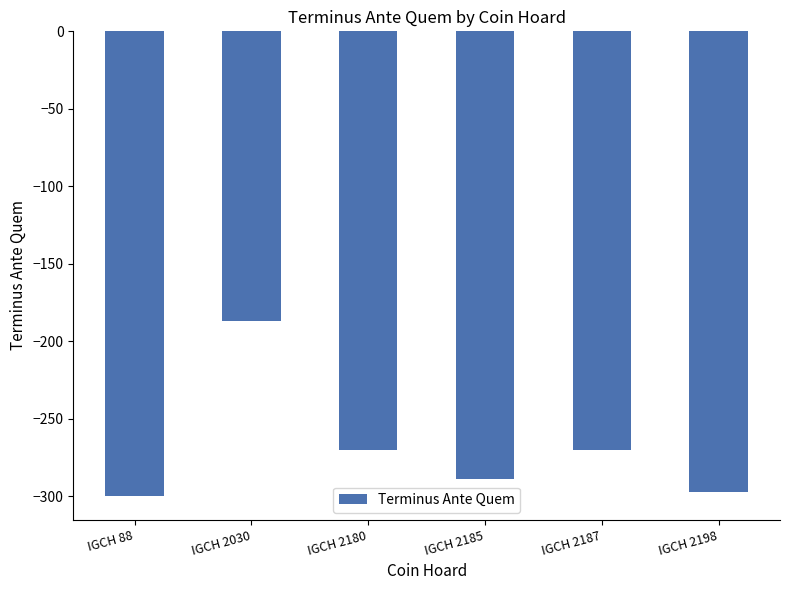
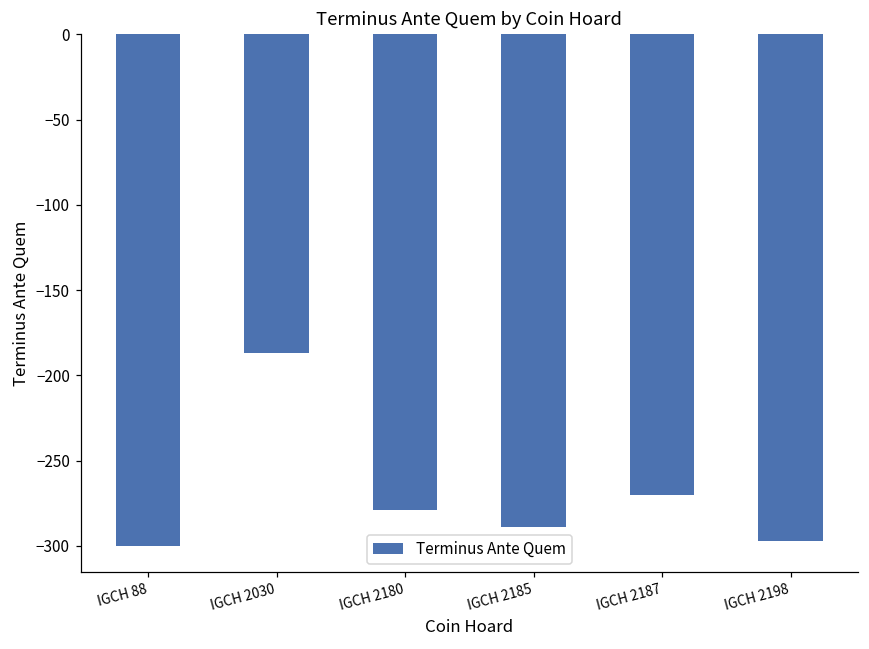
IGCH 2180: -270 -> -279
